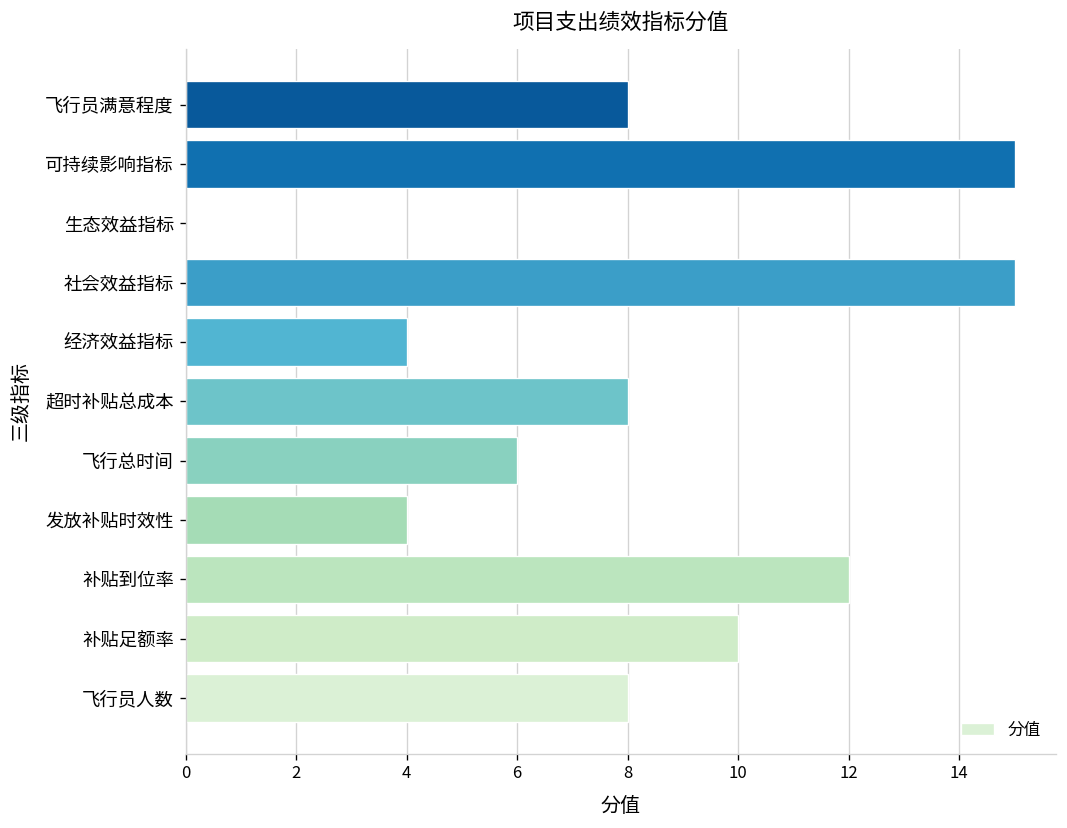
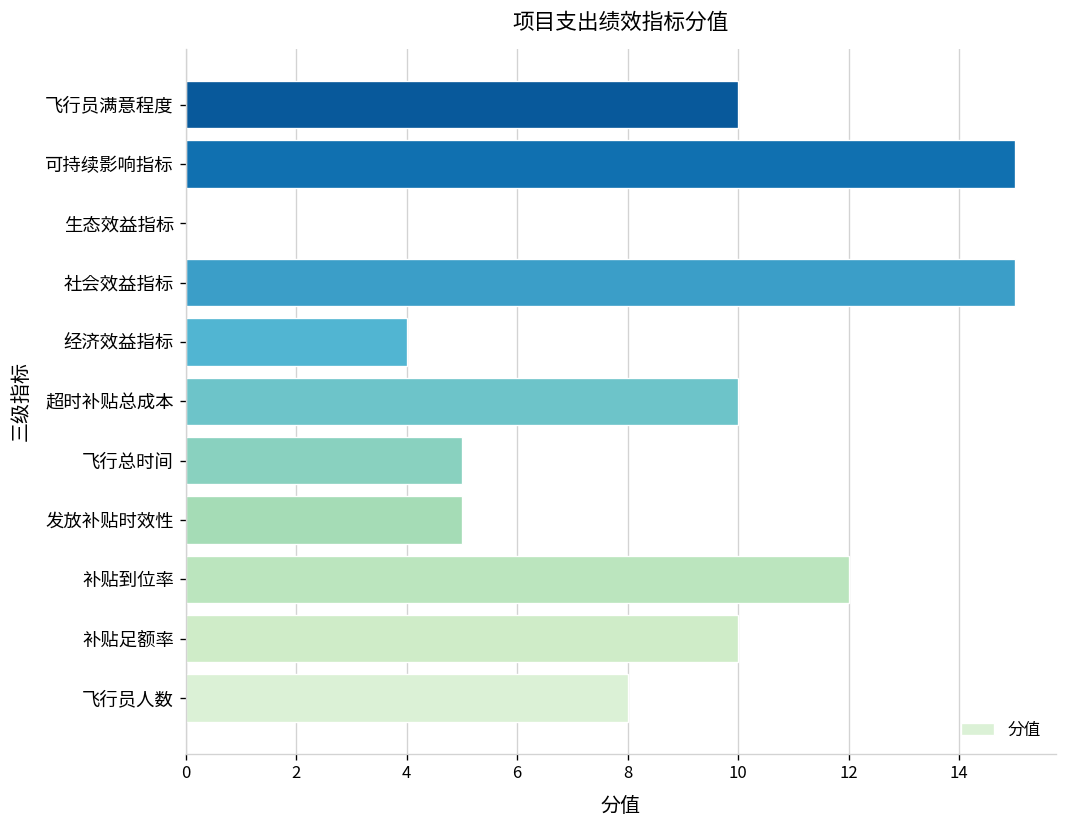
飞行员满意程度: 8 -> 10
超时补贴总成本: 8 -> 10
飞行总时间: 6 -> 5
发放补贴时效性: 4 -> 5
